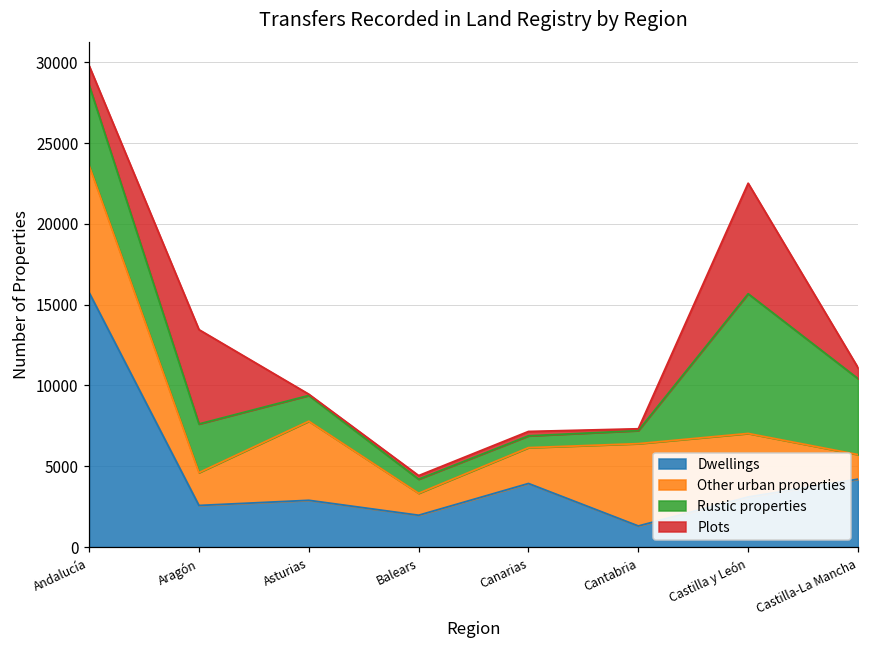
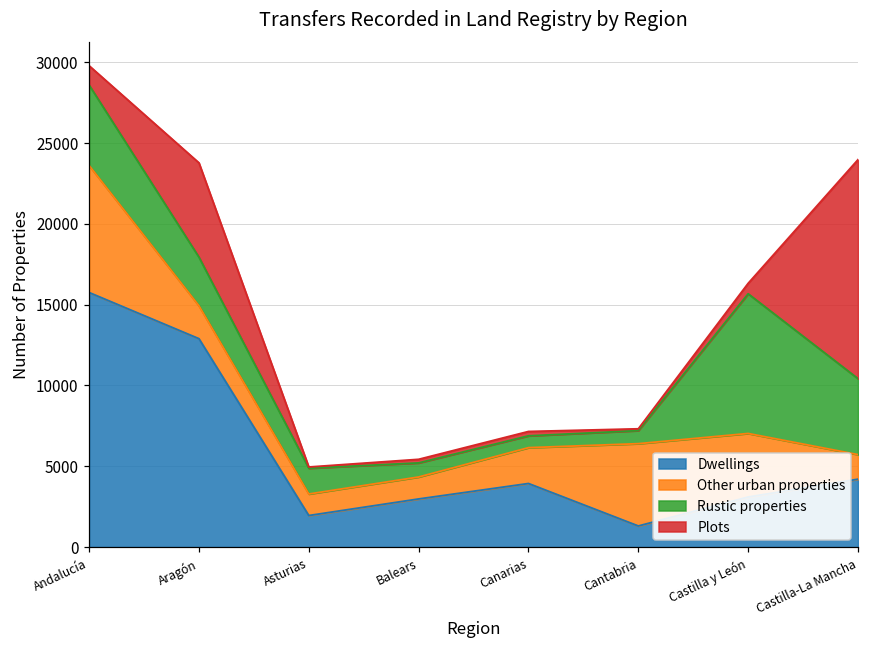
Dwellings, Aragón: 2600 -> 12900
Dwellings, Asturias: 2900 -> 2000
Other urban properties, Asturias: 4900 -> 1300
Dwellings, Balears: 2000 -> 3000
Plots, Castilla y León: 6800 -> 600
Plots, Castilla-La Mancha: 700 -> 13600
